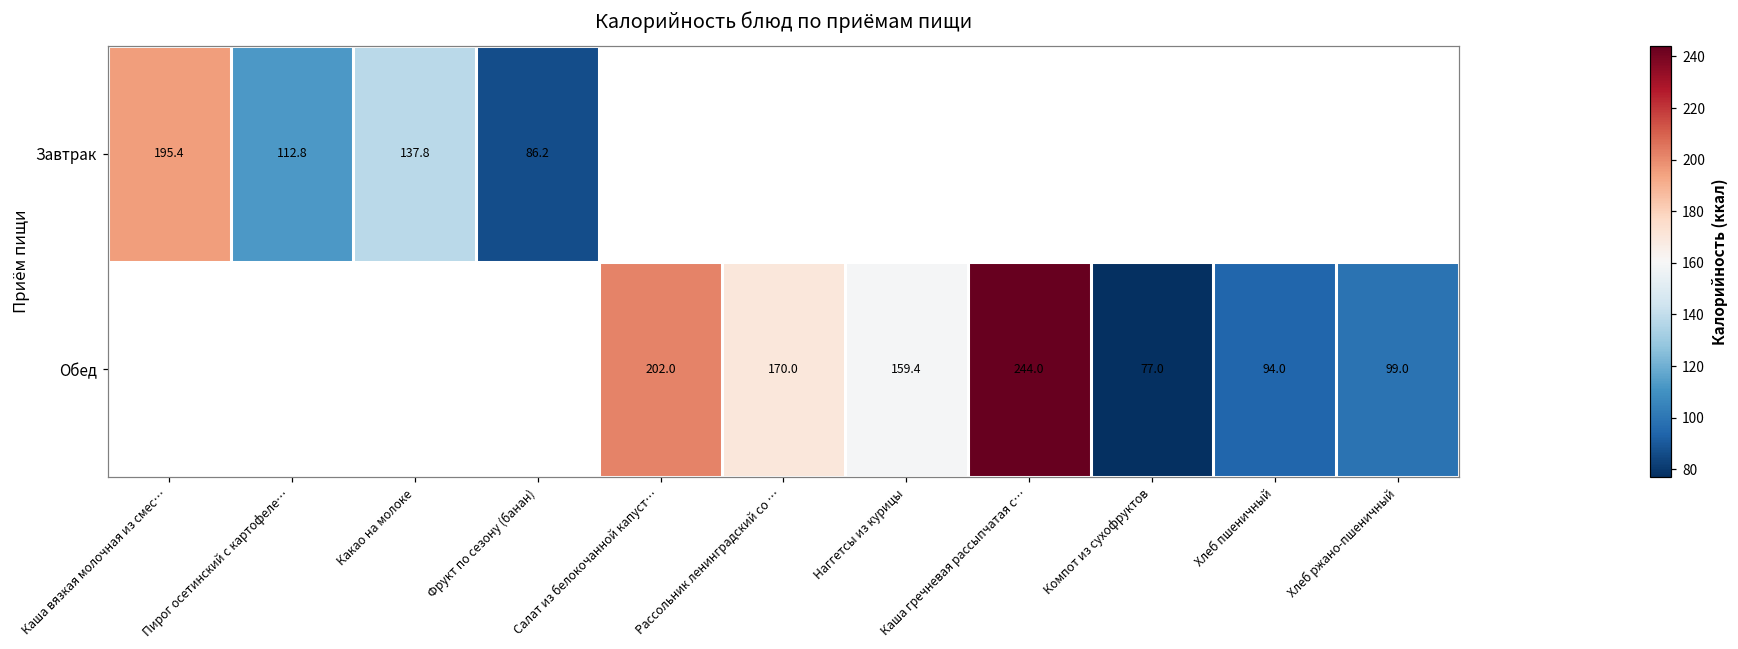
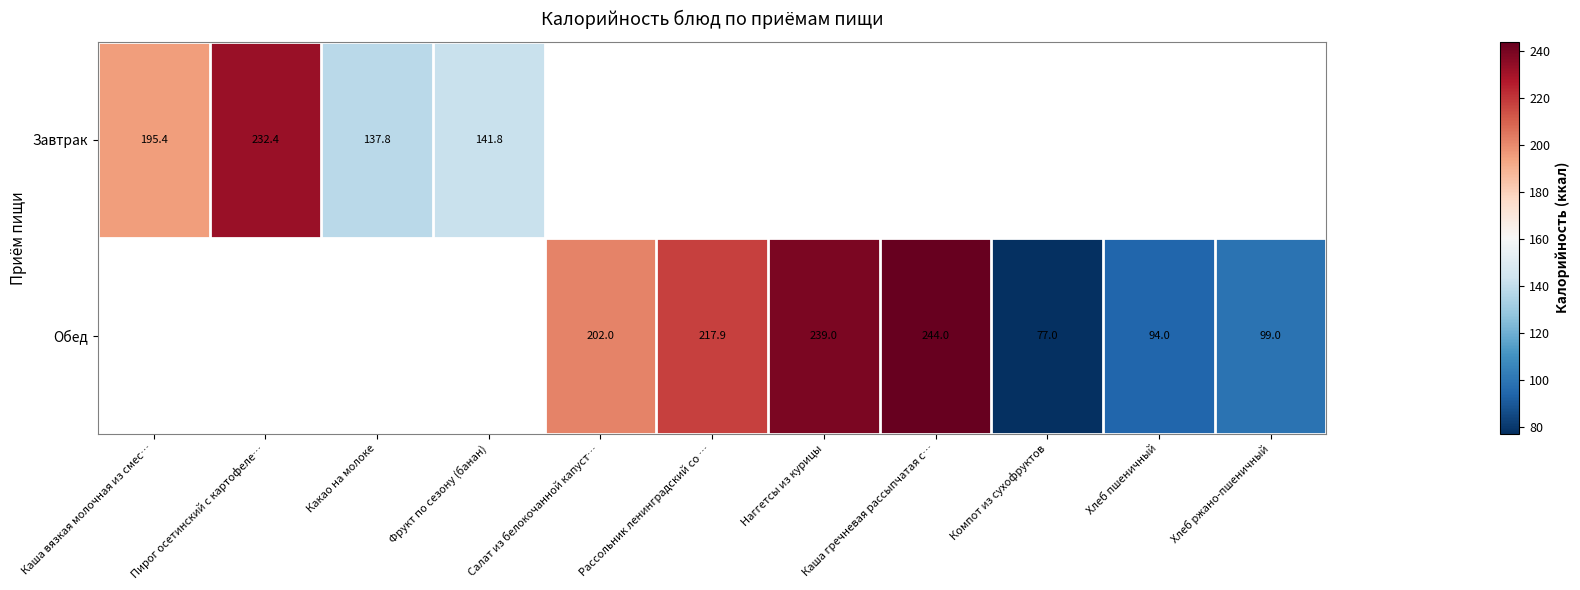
Завтрак, Пирог осетинский с картофеле…: 112.8 -> 232.4
Завтрак, Фрукт по сезону (банан): 86.2 -> 141.8
Обед, Рассольник ленинградский со …: 170.0 -> 217.9
Обед, Наггетсы из курицы: 159.4 -> 239.0
